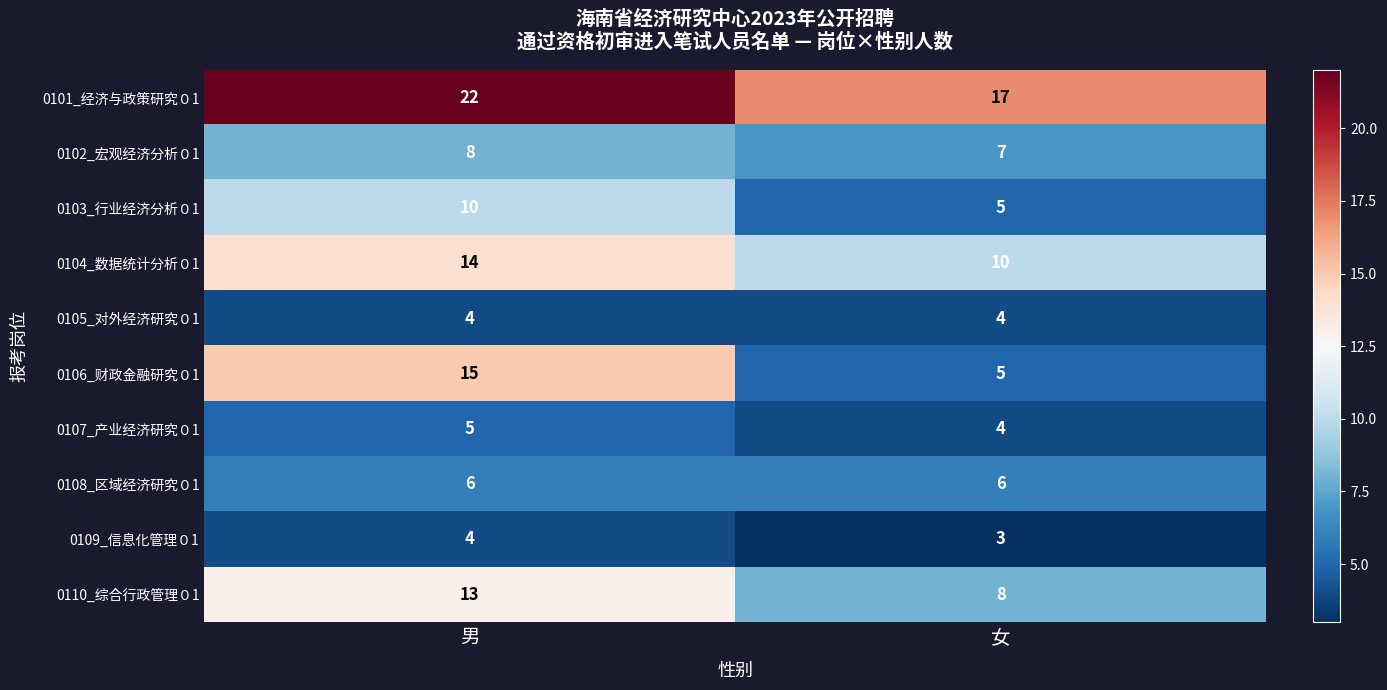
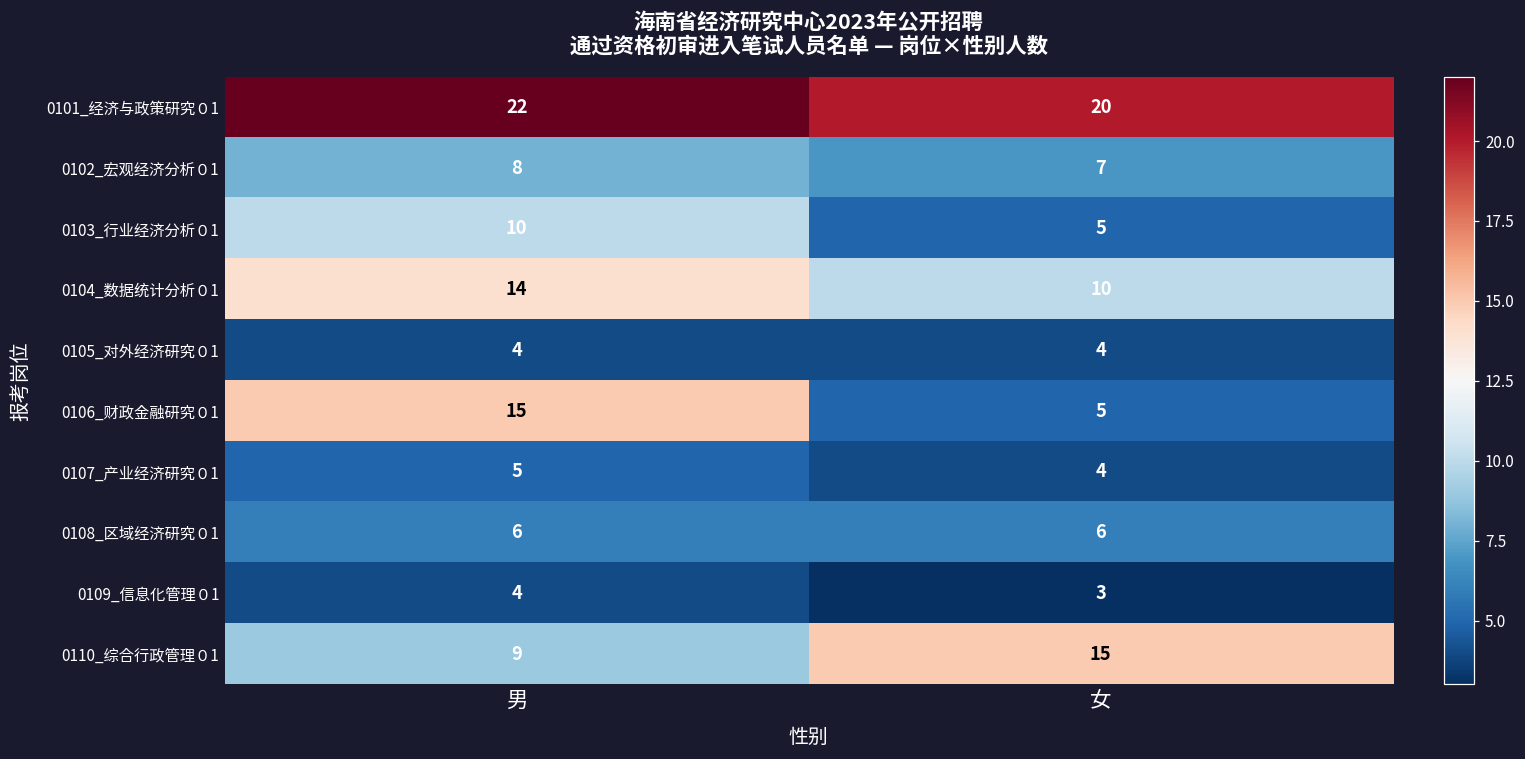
0101_经济与政策研究０1, 女: 17 -> 20
0110_综合行政管理０1, 男: 13 -> 9
0110_综合行政管理０1, 女: 8 -> 15
